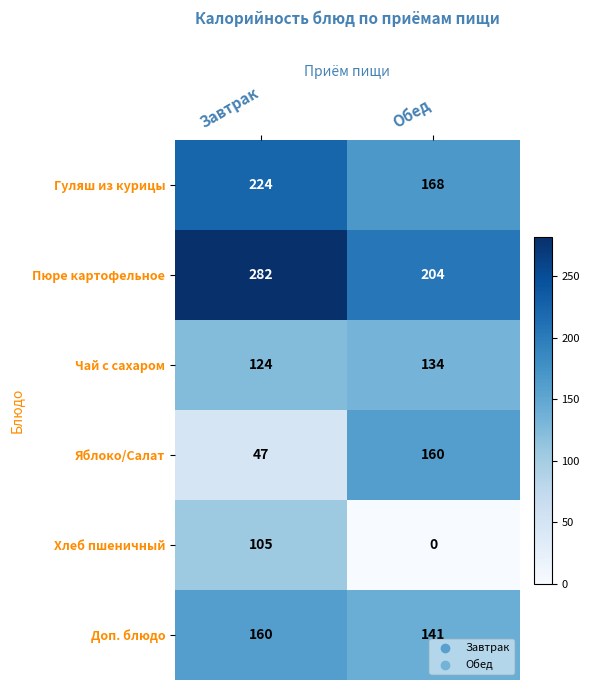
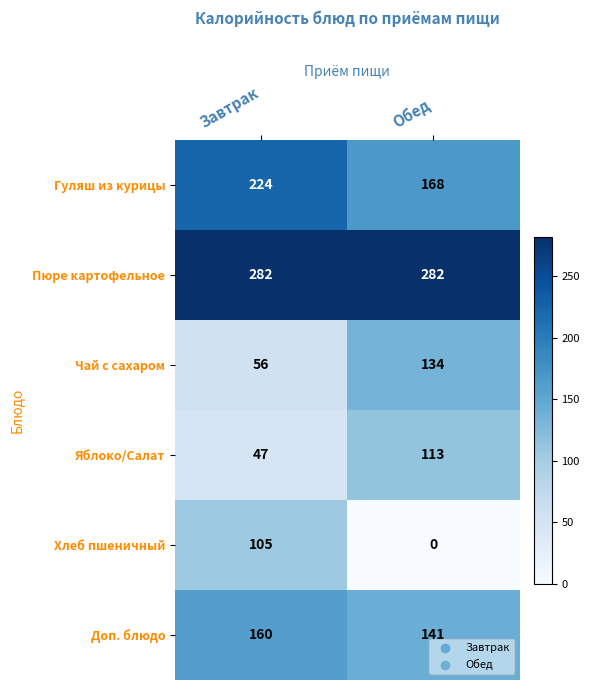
Пюре картофельное, Обед: 204 -> 282
Чай с сахаром, Завтрак: 124 -> 56
Яблоко/Салат, Обед: 160 -> 113
